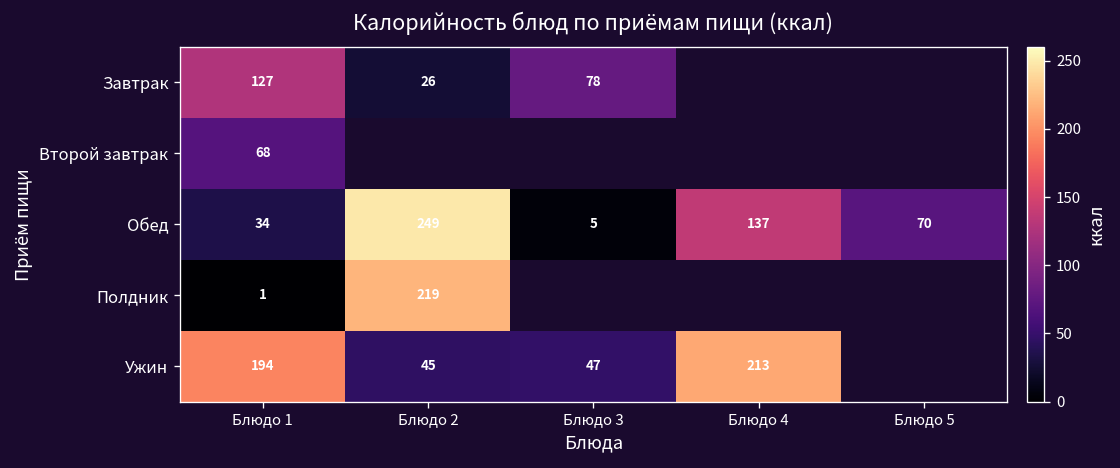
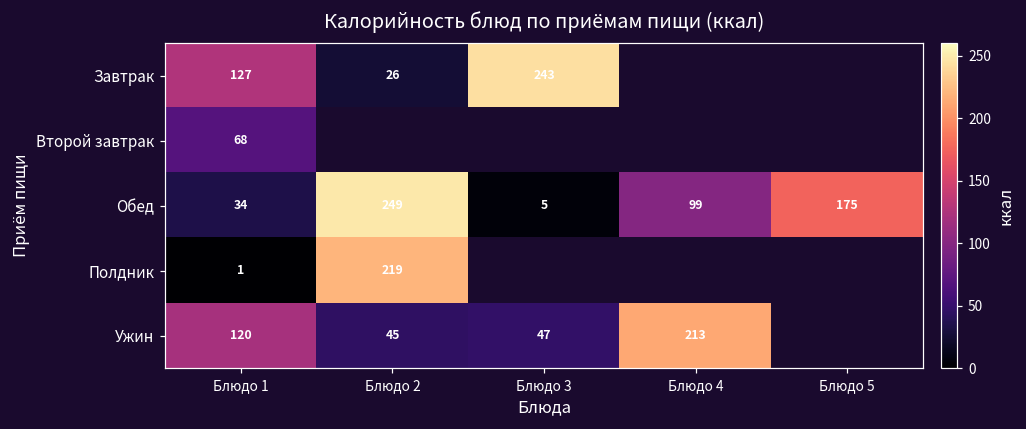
Завтрак, Блюдо 3: 78 -> 243
Обед, Блюдо 4: 137 -> 99
Обед, Блюдо 5: 70 -> 175
Ужин, Блюдо 1: 194 -> 120
